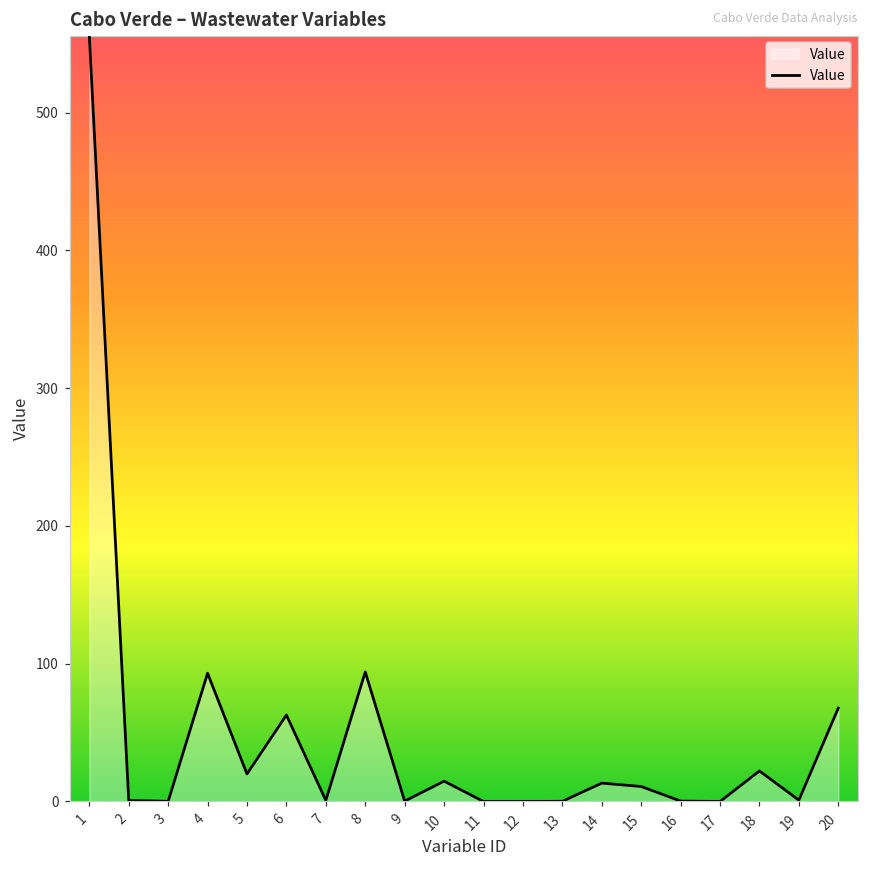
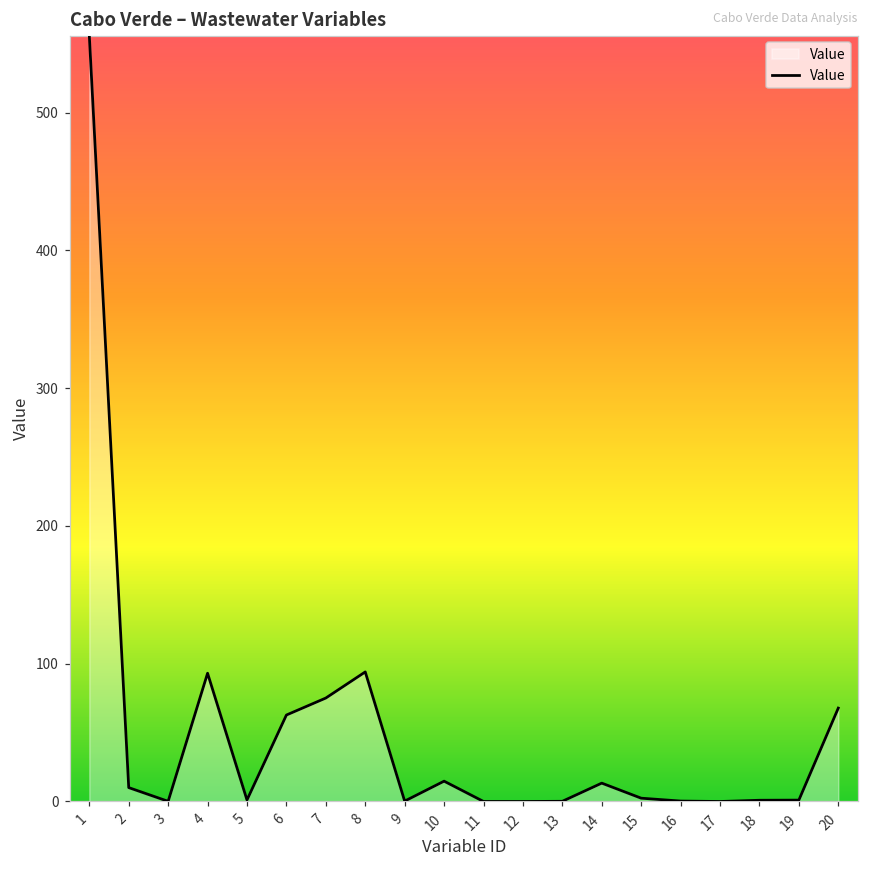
2: 1 -> 10
5: 20 -> 1
7: 1 -> 75
15: 11 -> 2
18: 22 -> 1
